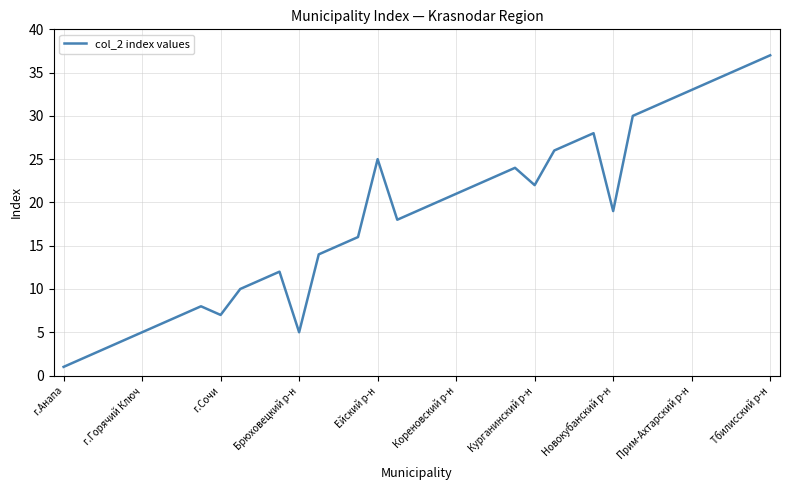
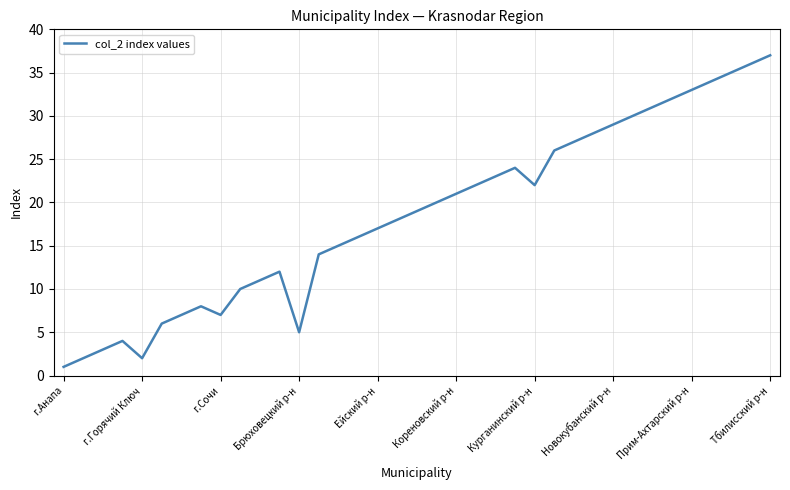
г.Горячий Ключ: 5 -> 2
Ейский р-н: 25 -> 17
Новокубанский р-н: 19 -> 29
